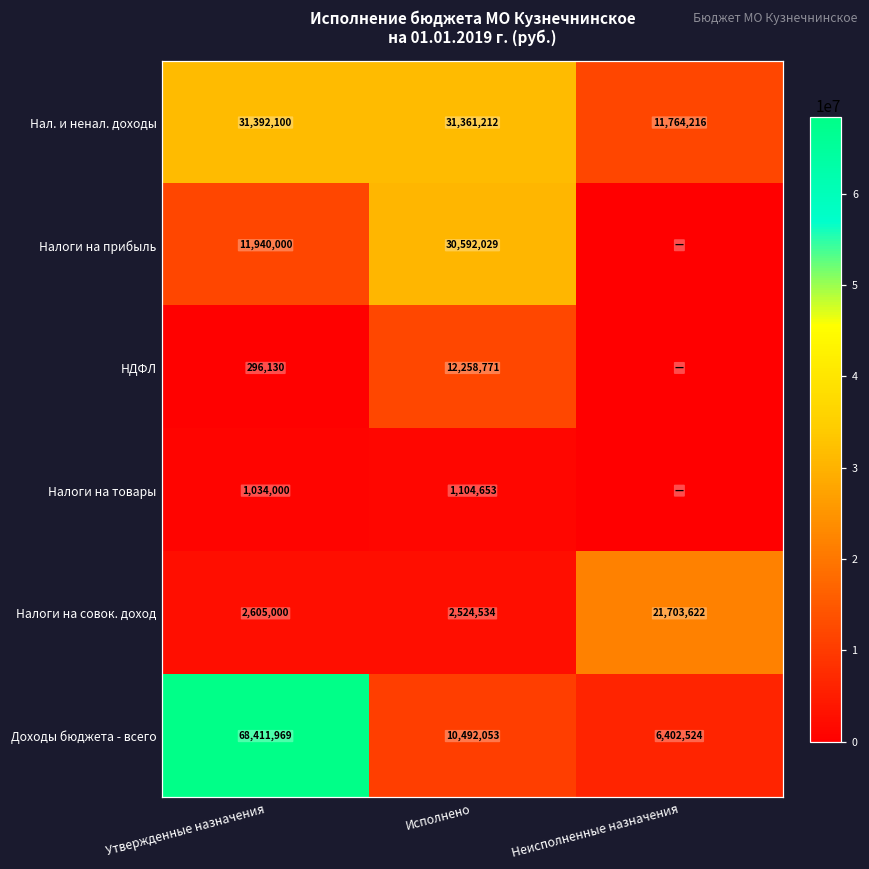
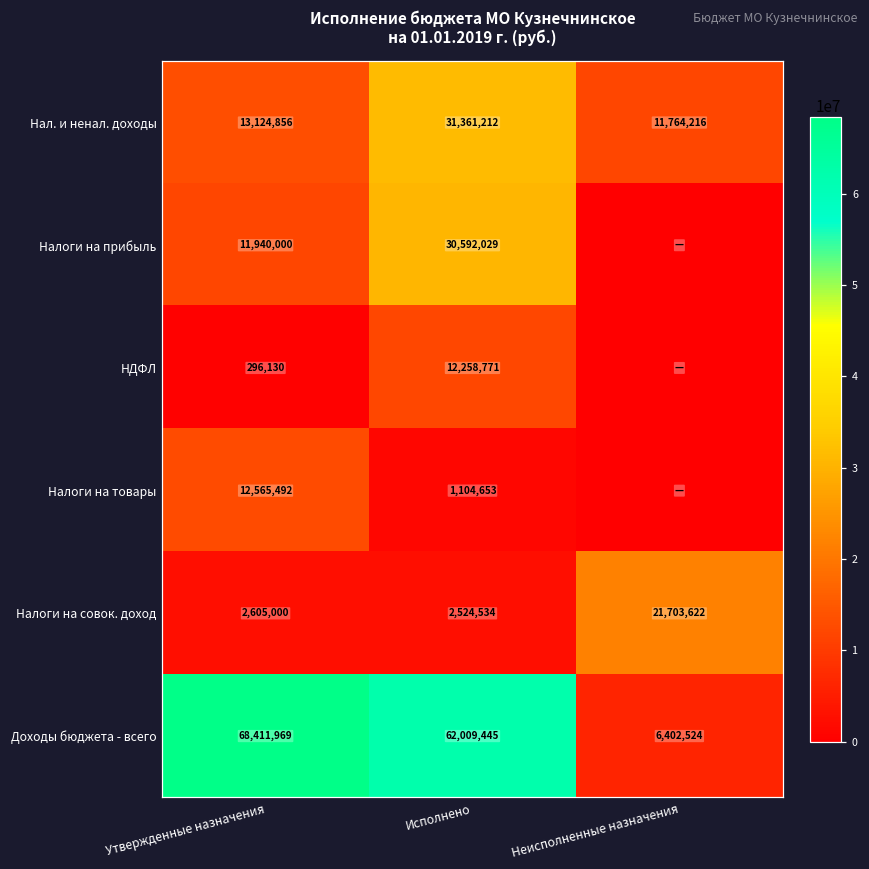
Нал. и ненал. доходы, Утвержденные назначения: 31,392,100 -> 13,124,856
Налоги на товары, Утвержденные назначения: 1,034,000 -> 12,565,492
Доходы бюджета - всего, Исполнено: 10,492,053 -> 62,009,445
